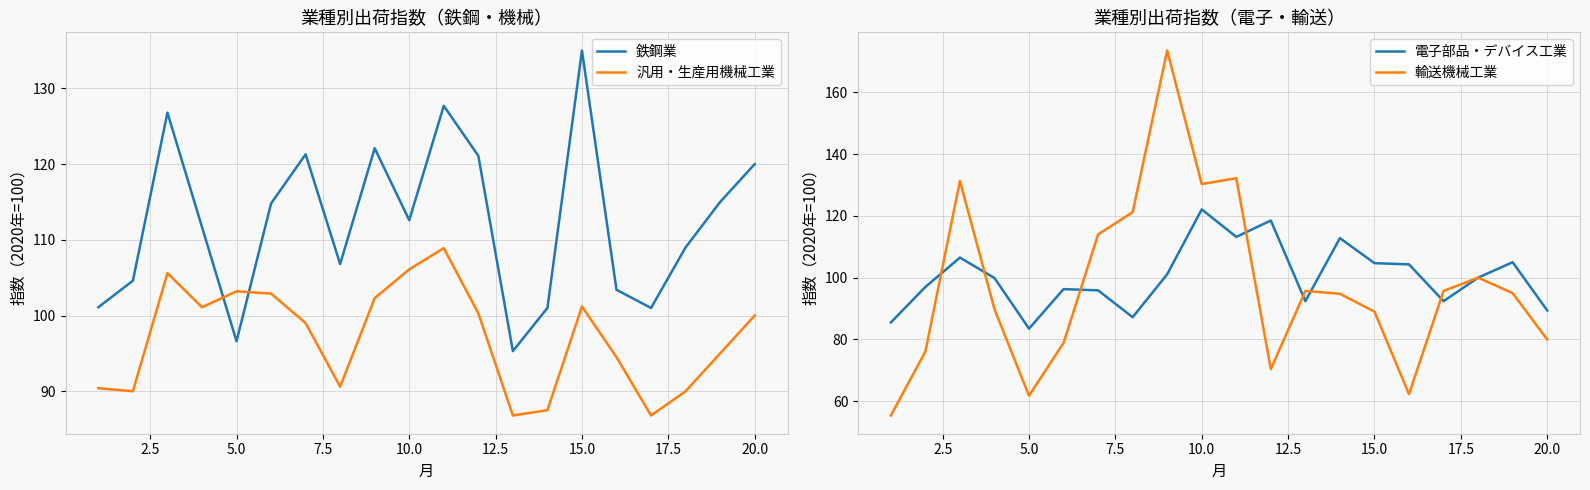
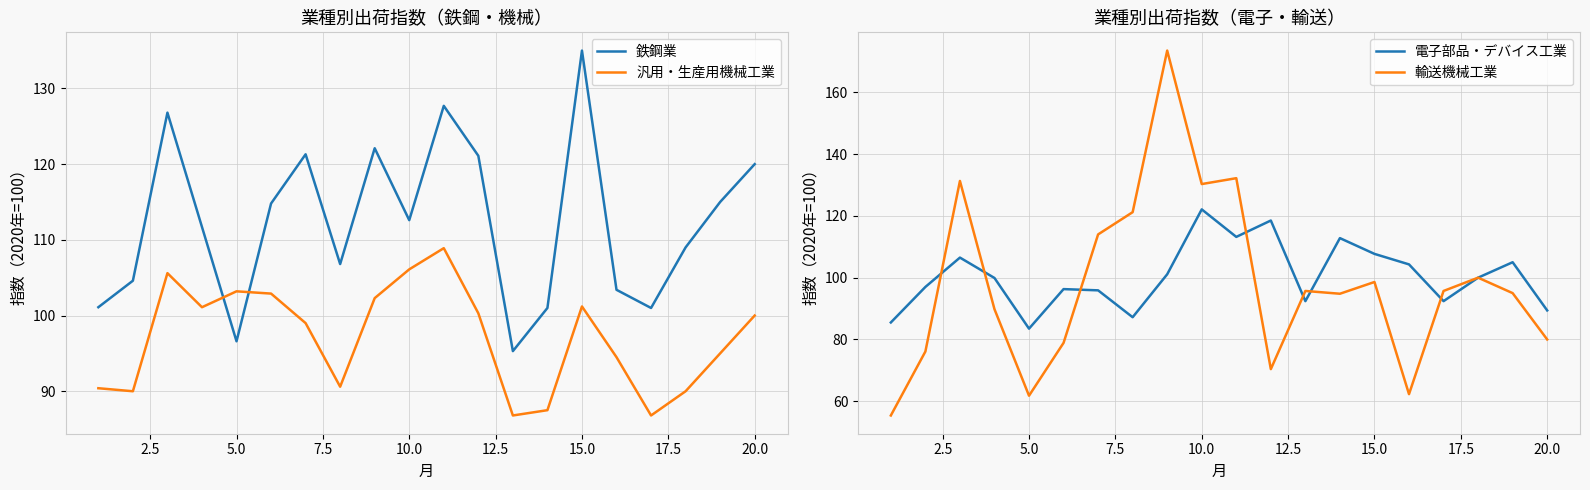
業種別出荷指数（電子・輸送）, 電子部品・デバイス工業, 15.0: 105 -> 108
業種別出荷指数（電子・輸送）, 輸送機械工業, 15.0: 89 -> 99
